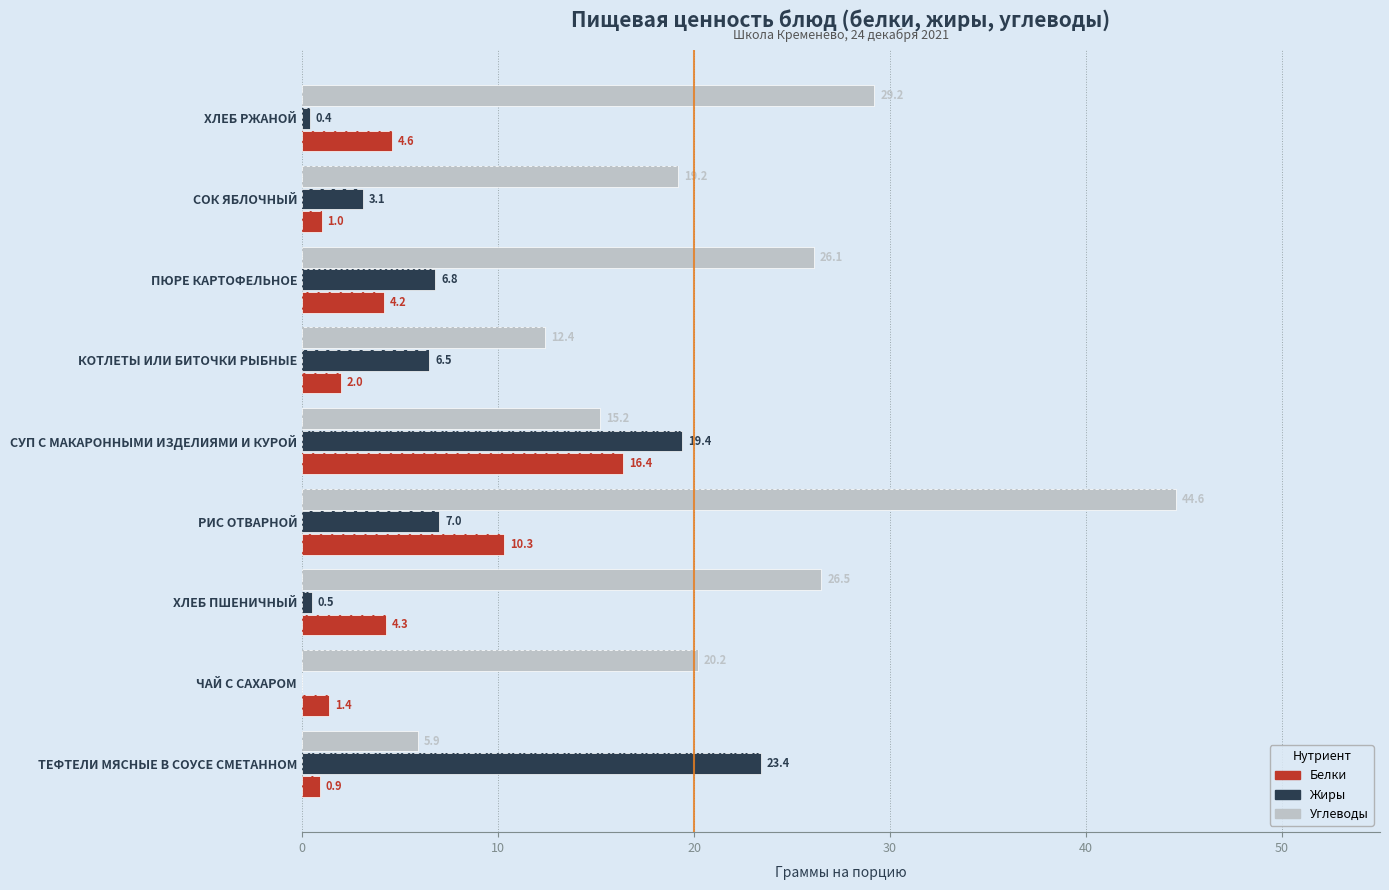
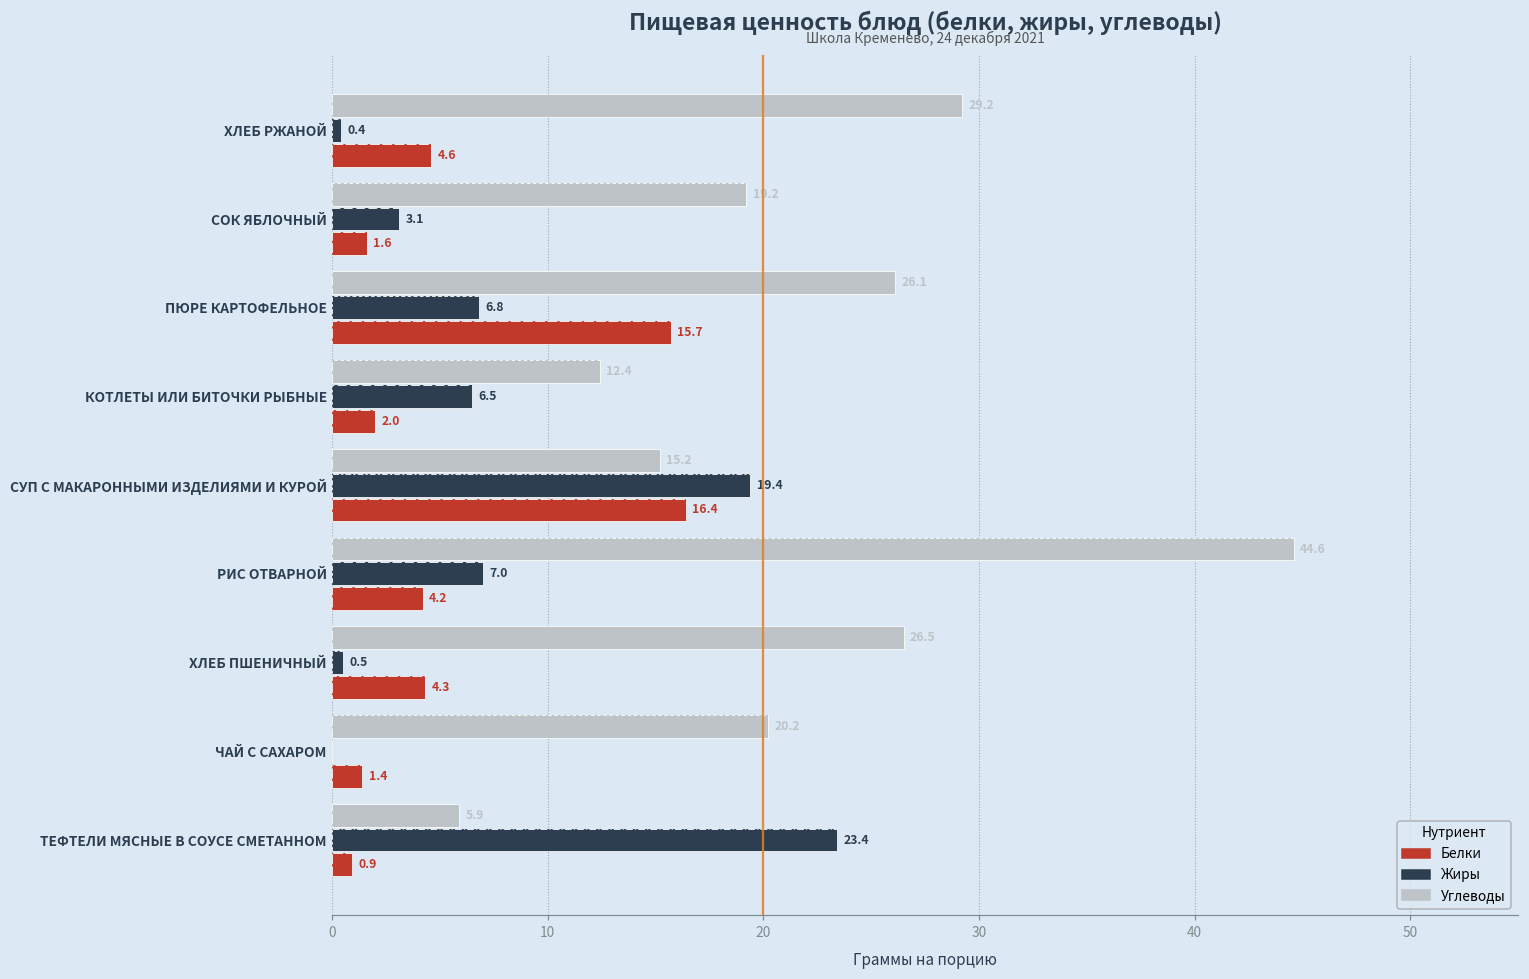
Белки, СОК ЯБЛОЧНЫЙ: 1.0 -> 1.6
Белки, ПЮРЕ КАРТОФЕЛЬНОЕ: 4.2 -> 15.7
Белки, РИС ОТВАРНОЙ: 10.3 -> 4.2
